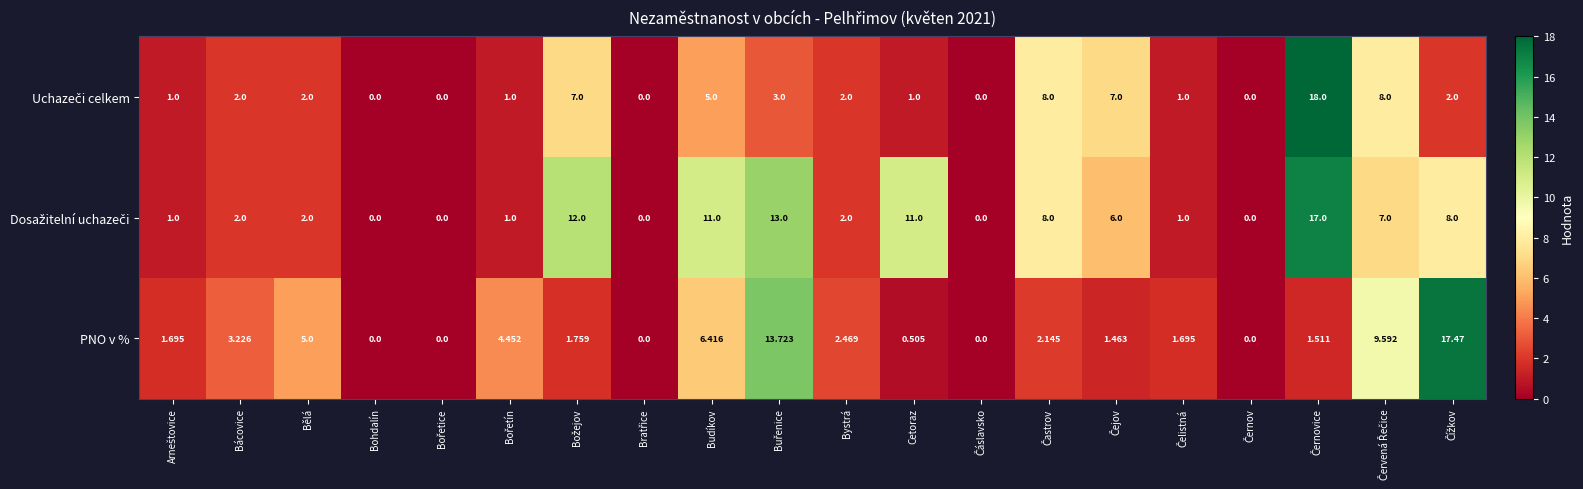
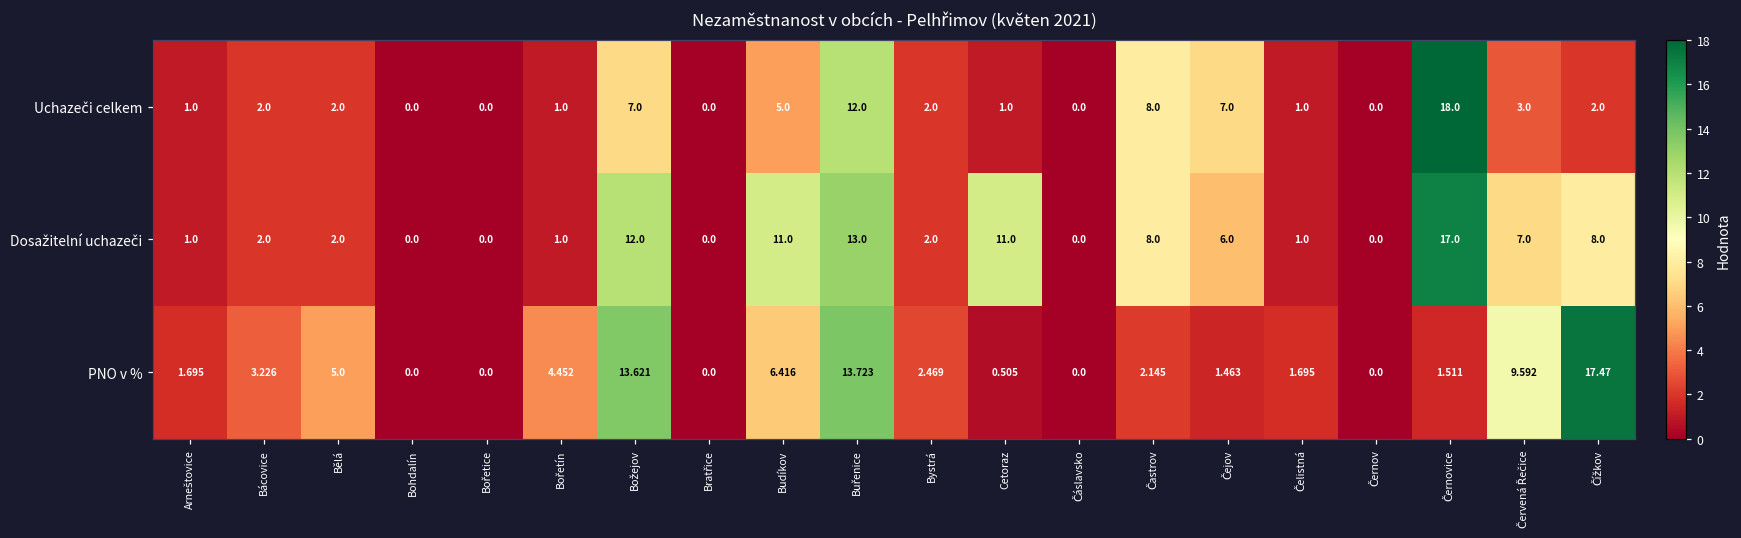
Uchazeči celkem, Buřenice: 3.0 -> 12.0
Uchazeči celkem, Červená Řečice: 8.0 -> 3.0
PNO v %, Božejov: 1.759 -> 13.621
